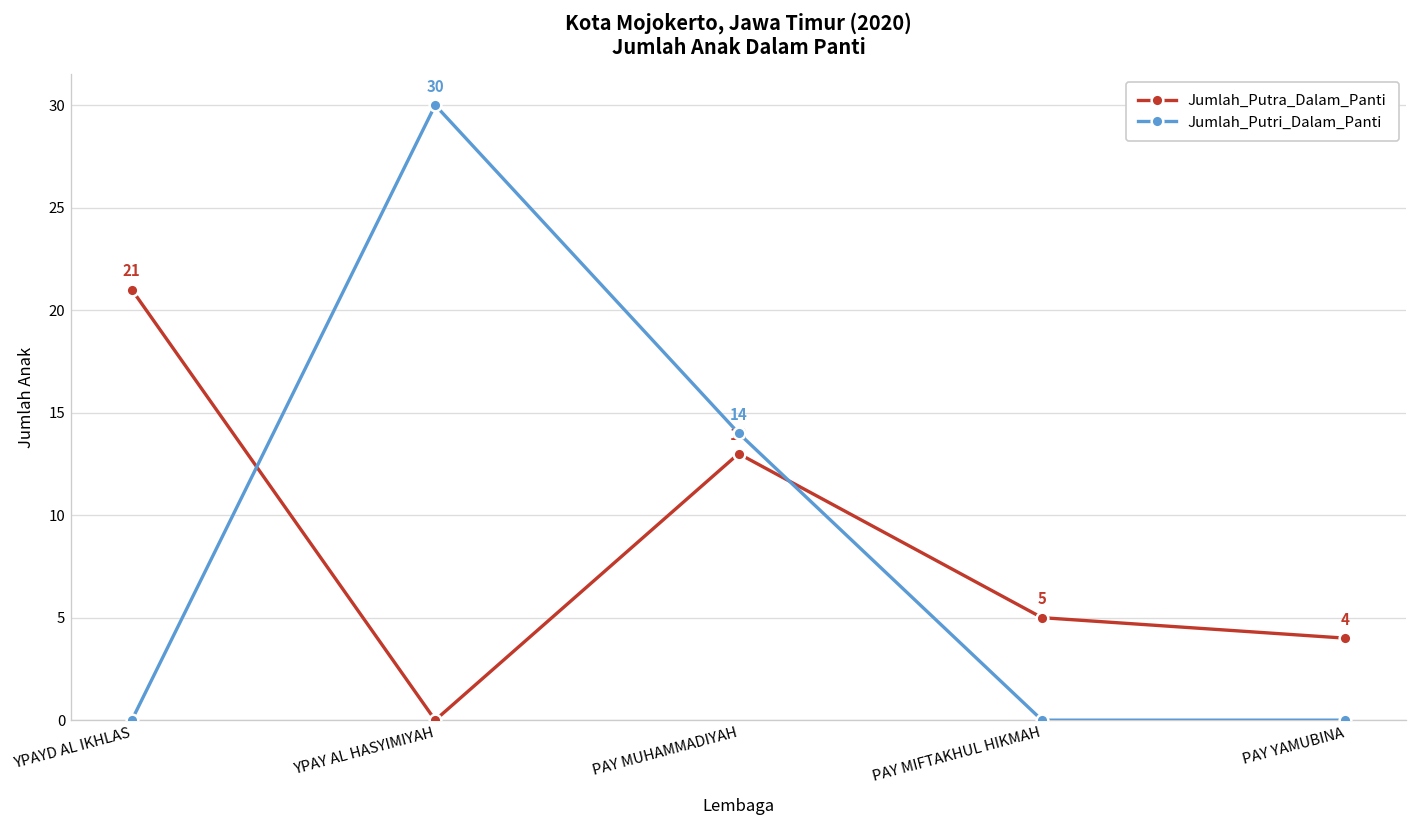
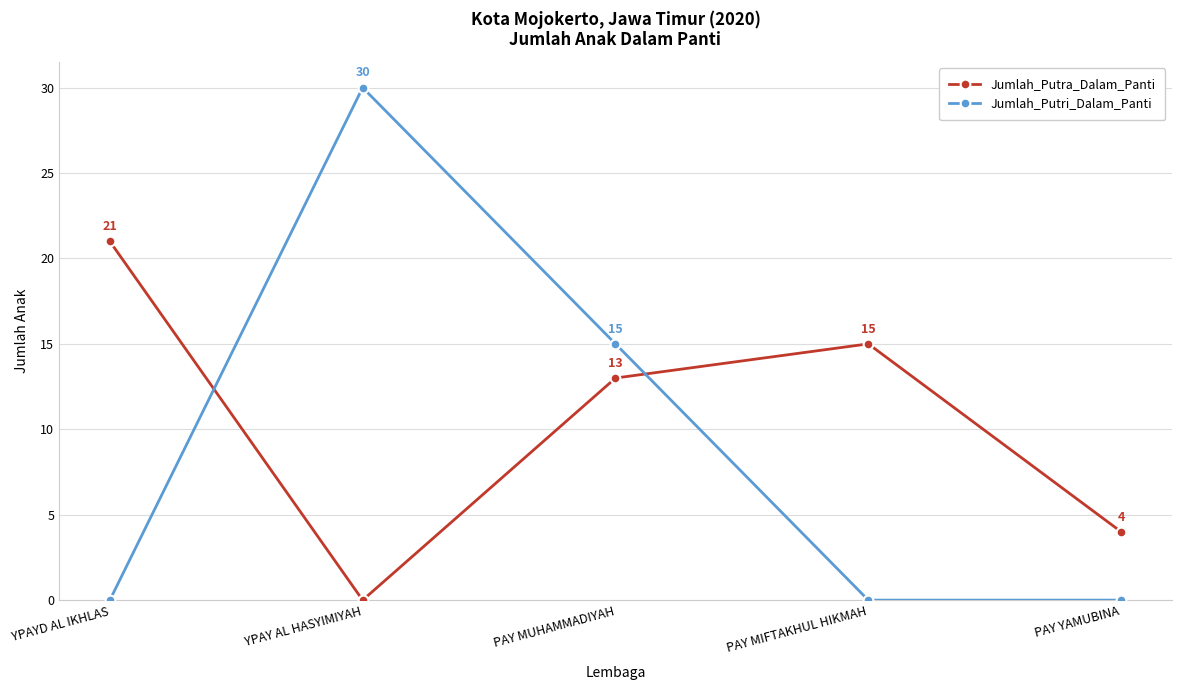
Jumlah_Putri_Dalam_Panti, PAY MUHAMMADIYAH: 14 -> 15
Jumlah_Putra_Dalam_Panti, PAY MIFTAKHUL HIKMAH: 5 -> 15
